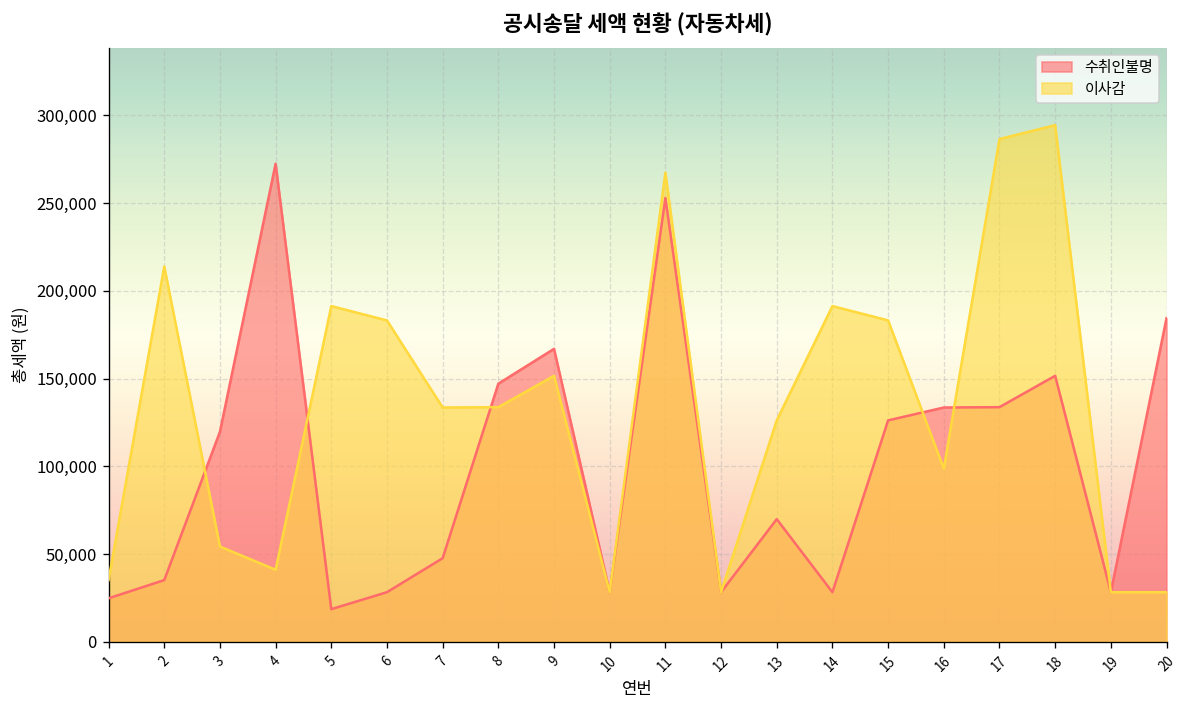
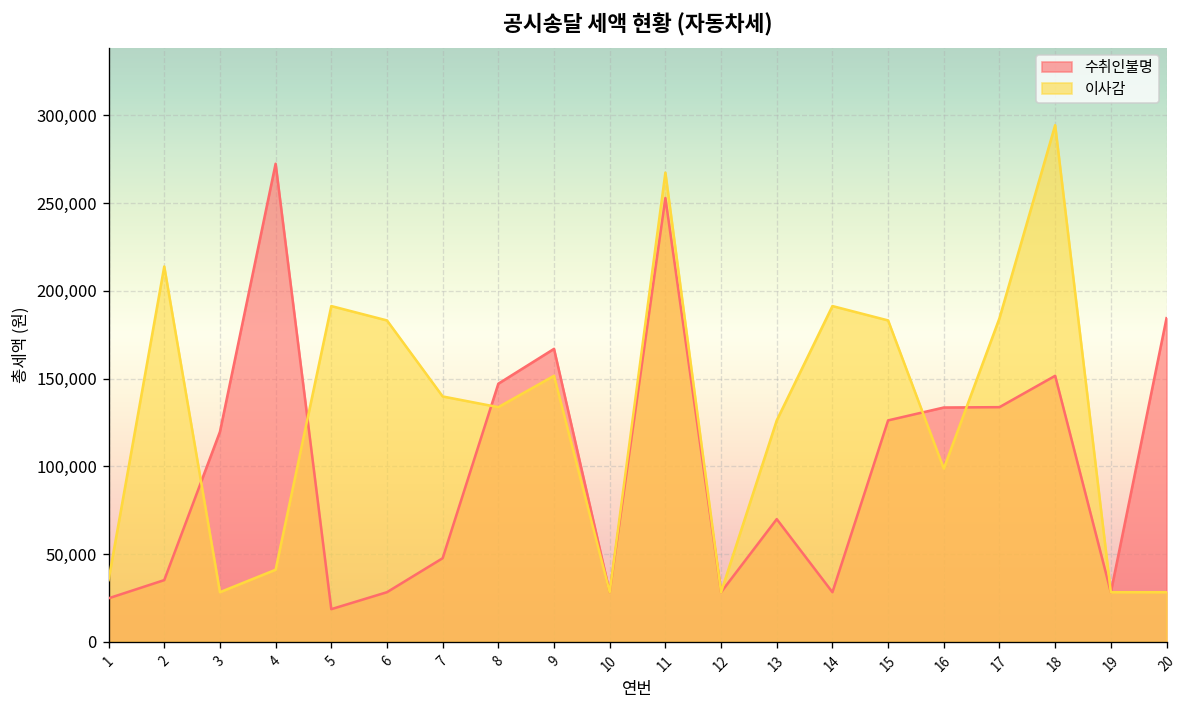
이사감, 3: 54,000 -> 28,000
이사감, 7: 134,000 -> 140,000
이사감, 17: 287,000 -> 184,000
